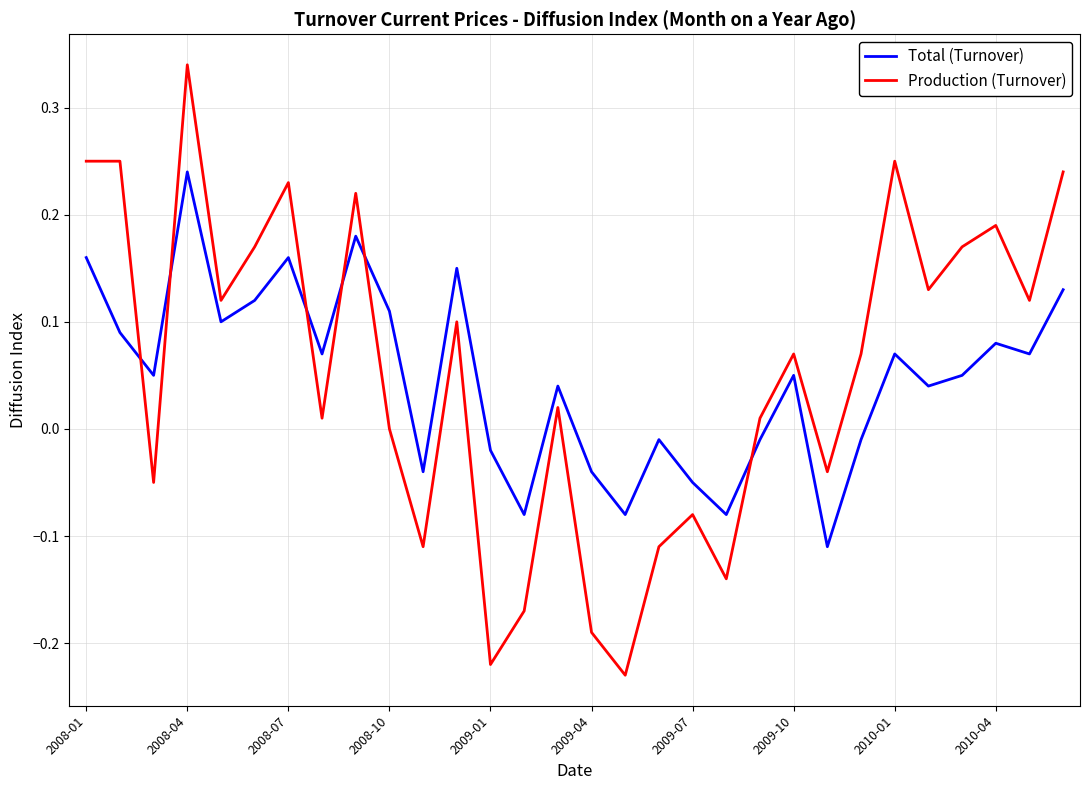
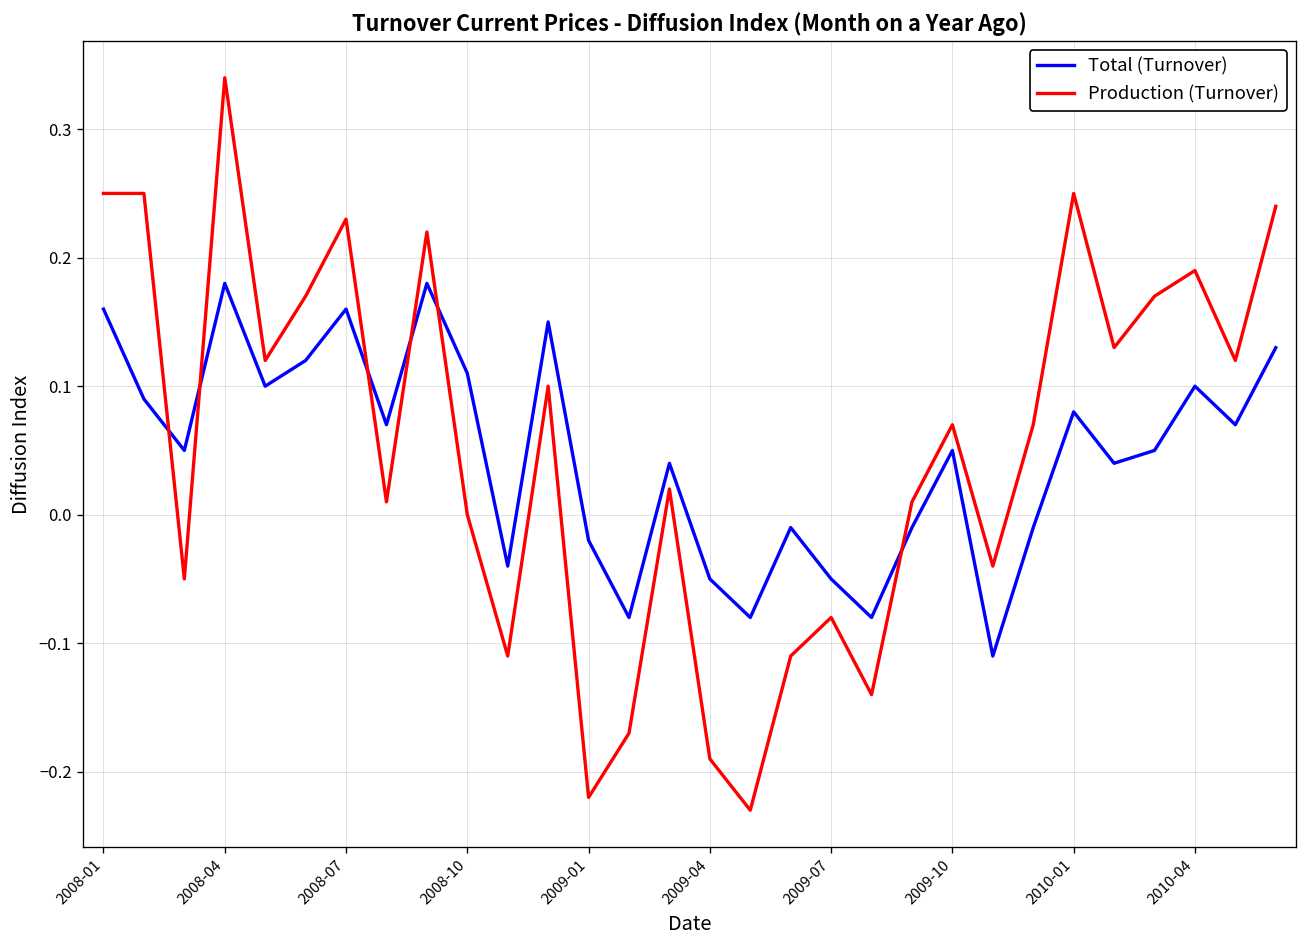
Total (Turnover), 2008-04: 0.24 -> 0.18
Total (Turnover), 2009-04: -0.04 -> -0.05
Total (Turnover), 2010-01: 0.07 -> 0.08
Total (Turnover), 2010-04: 0.08 -> 0.10
